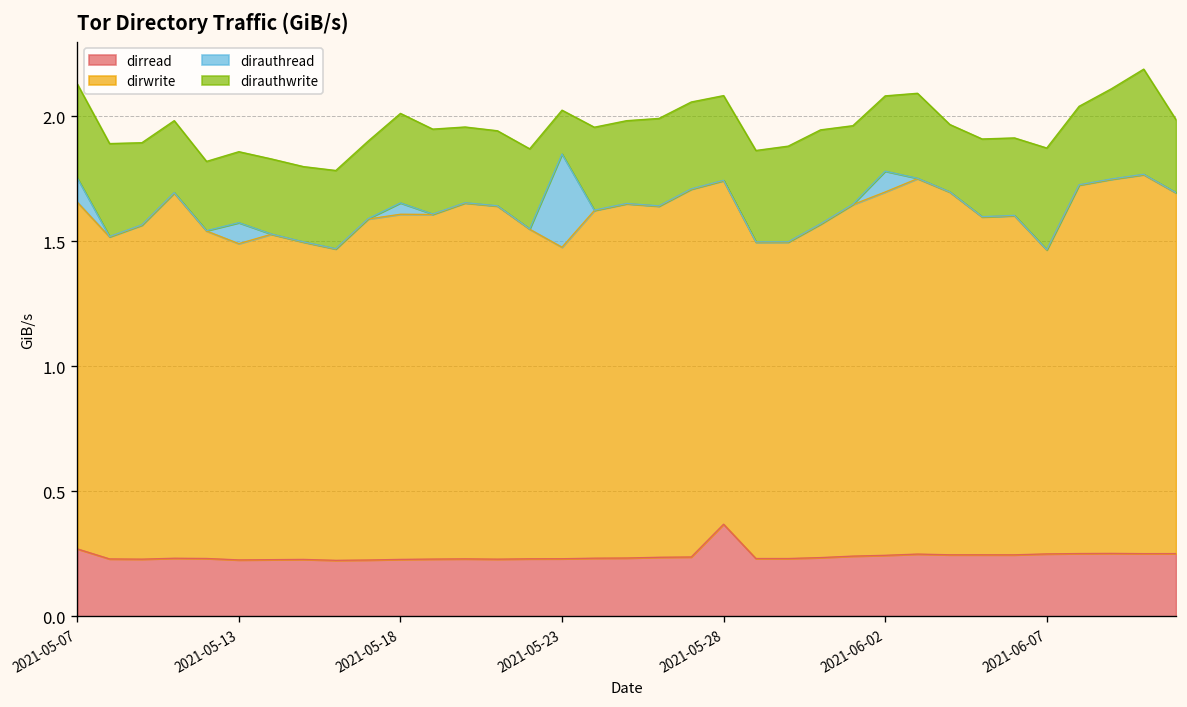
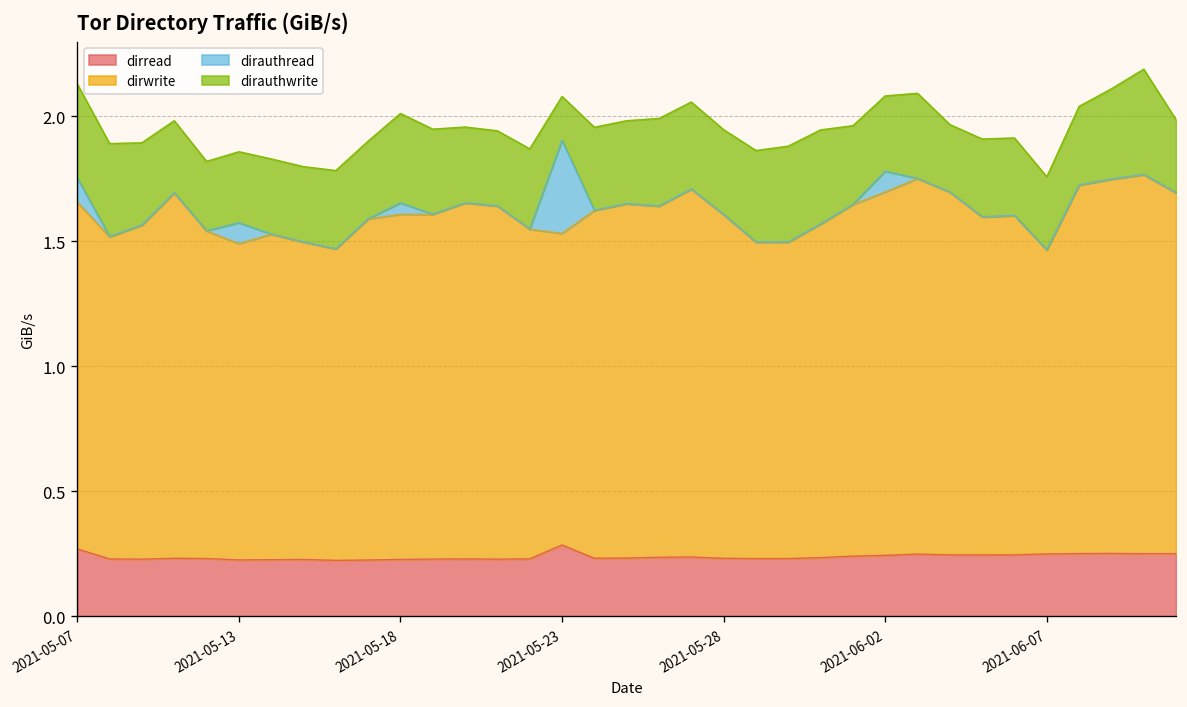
dirread, 2021-05-23: 0.23 -> 0.29
dirread, 2021-05-28: 0.37 -> 0.23
dirauthwrite, 2021-06-07: 0.41 -> 0.29
